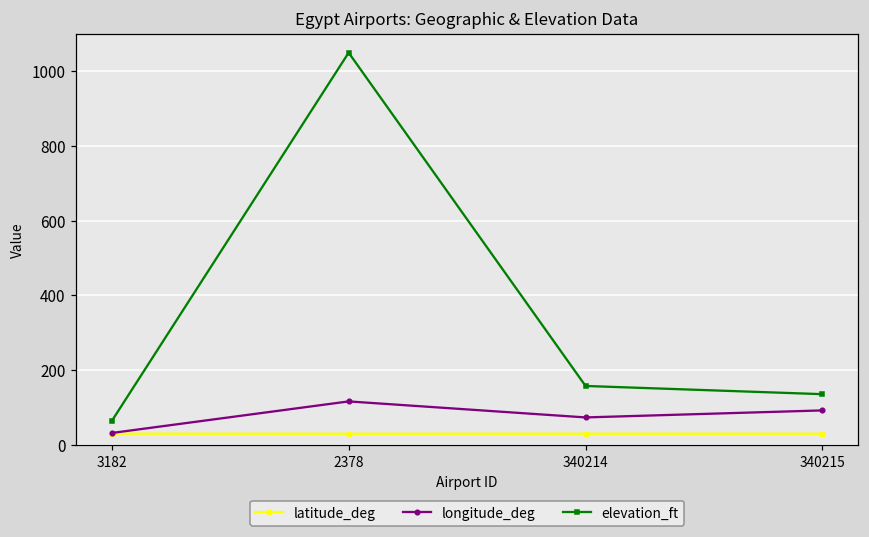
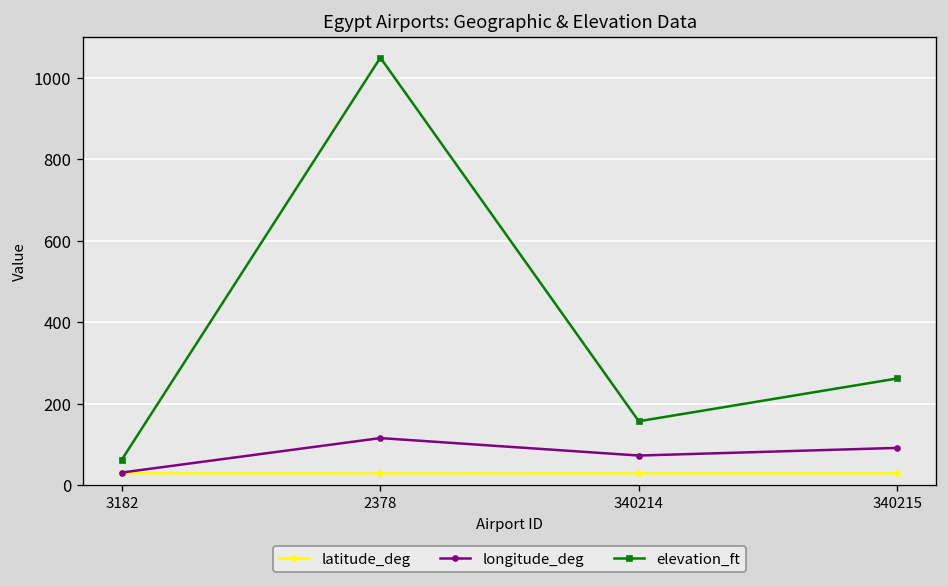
elevation_ft, 340215: 140 -> 260
